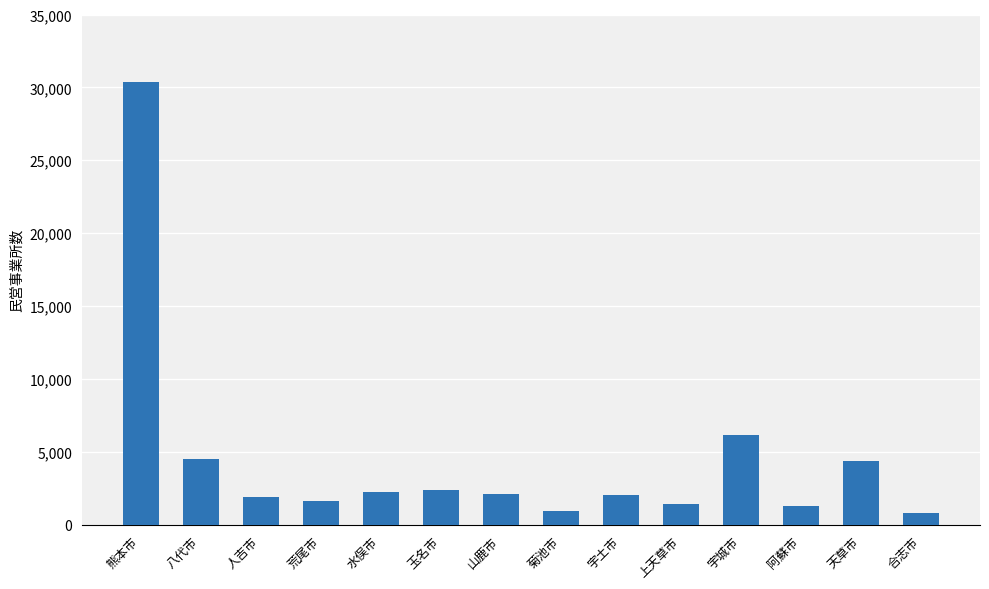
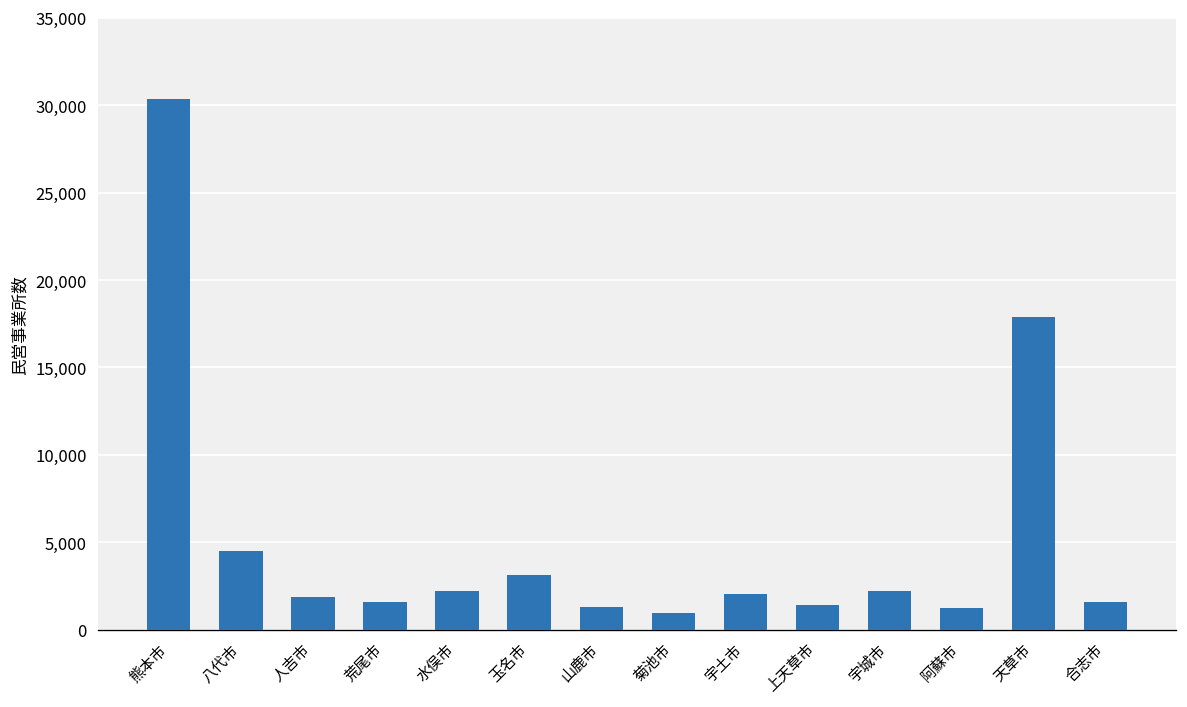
玉名市: 2,400 -> 3,200
山鹿市: 2,100 -> 1,300
宇城市: 6,200 -> 2,200
天草市: 4,300 -> 17,900
合志市: 800 -> 1,600
